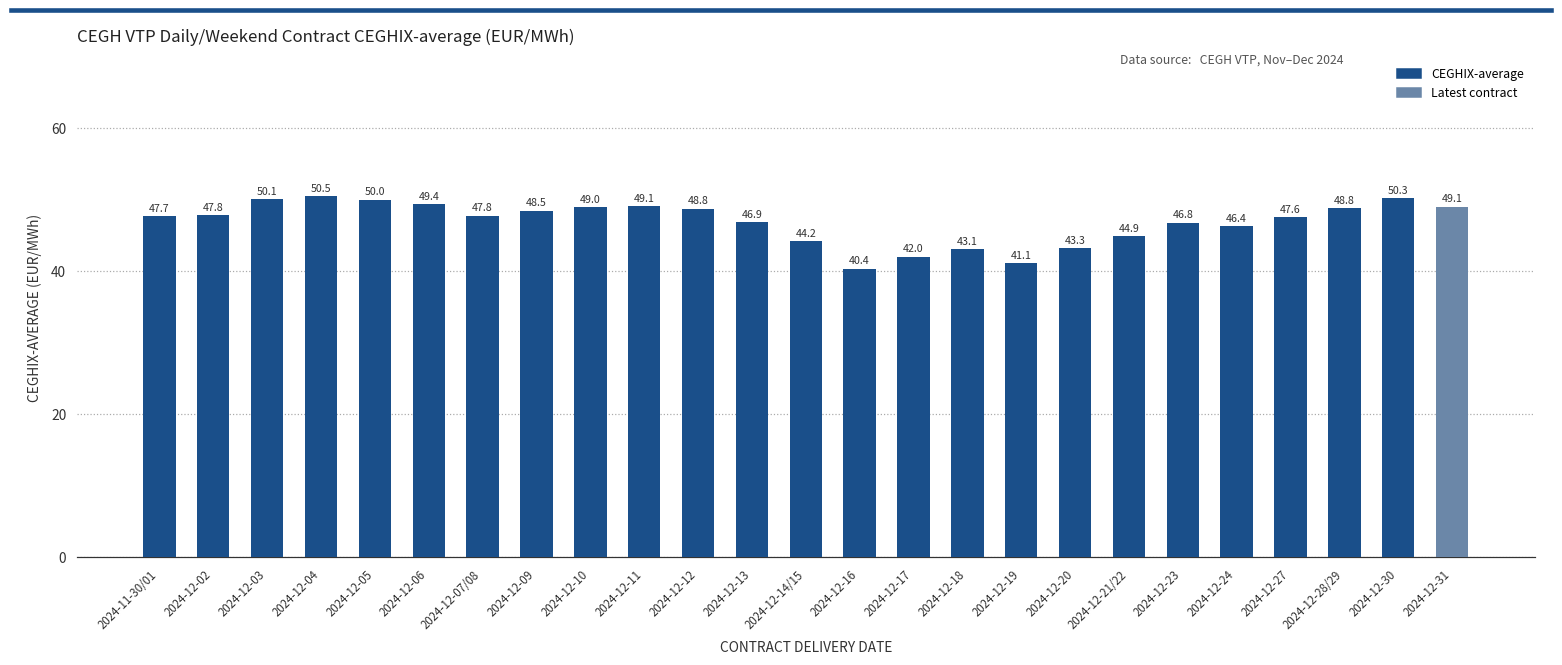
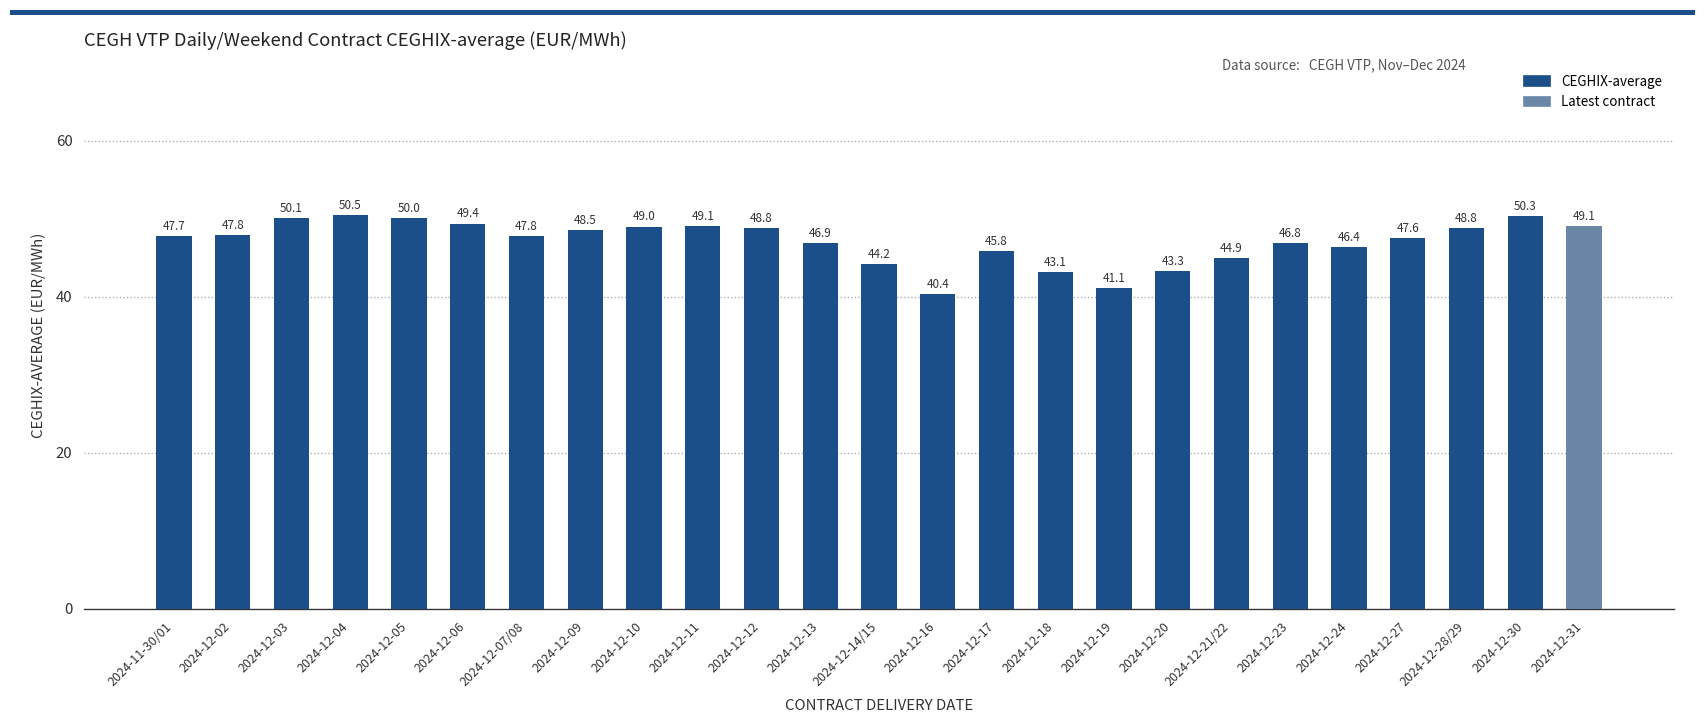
2024-12-17: 42.0 -> 45.8
